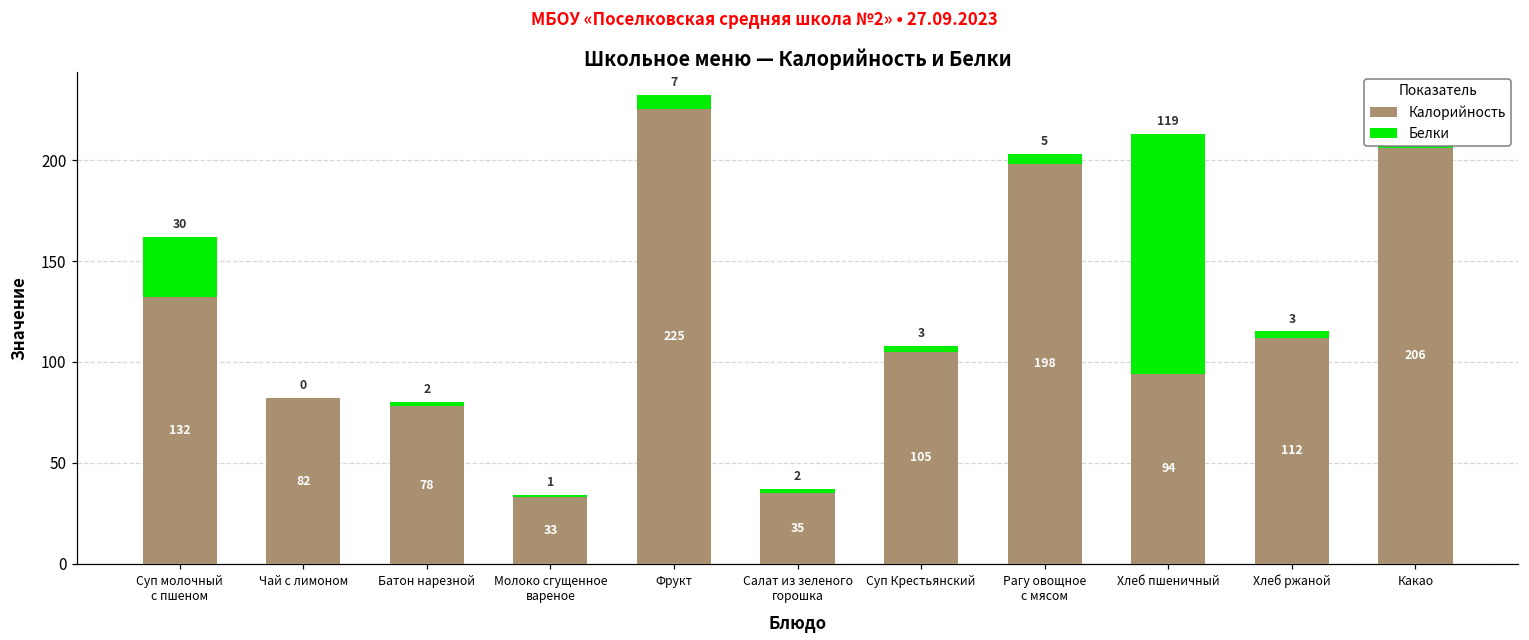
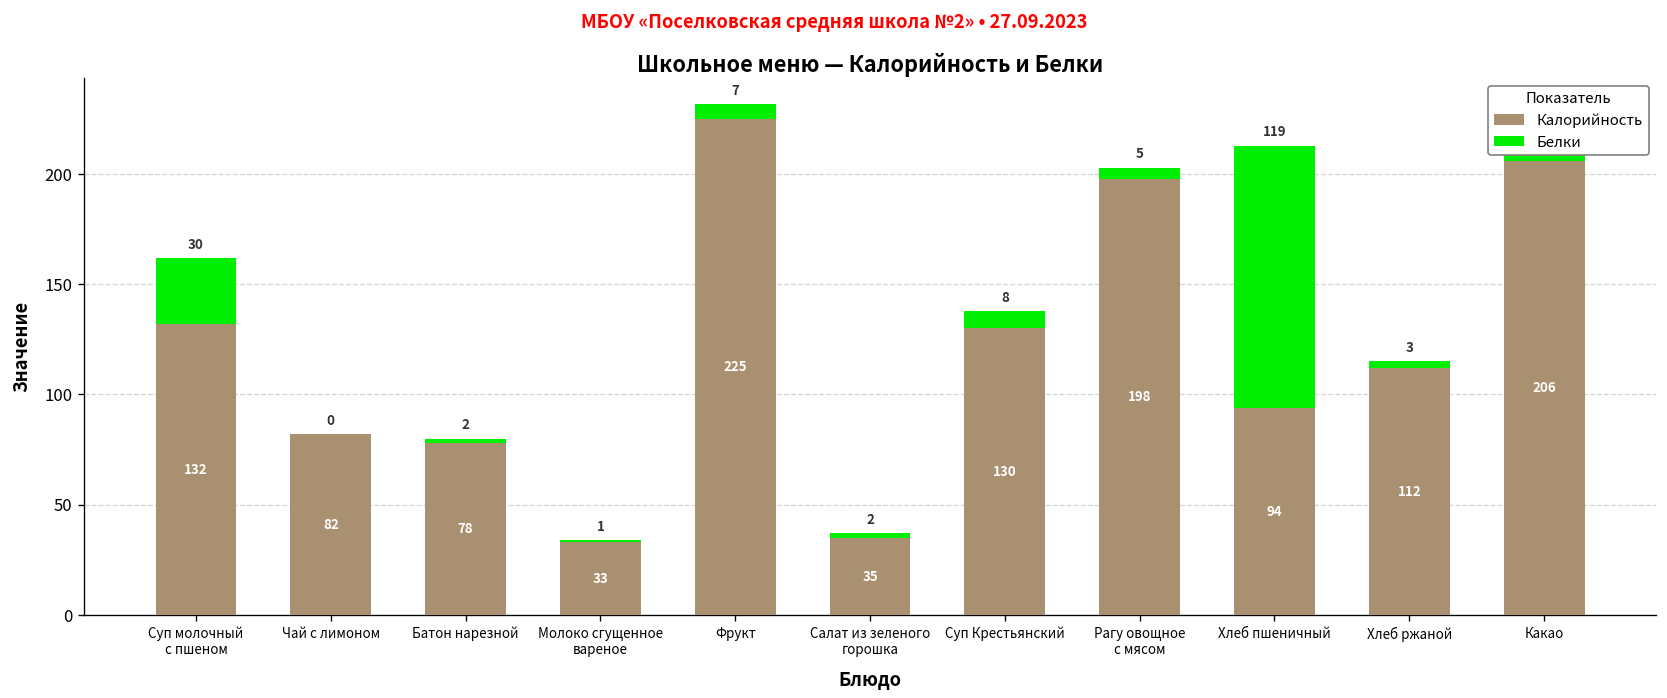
Калорийность, Суп Крестьянский: 105 -> 130
Белки, Суп Крестьянский: 3 -> 8
